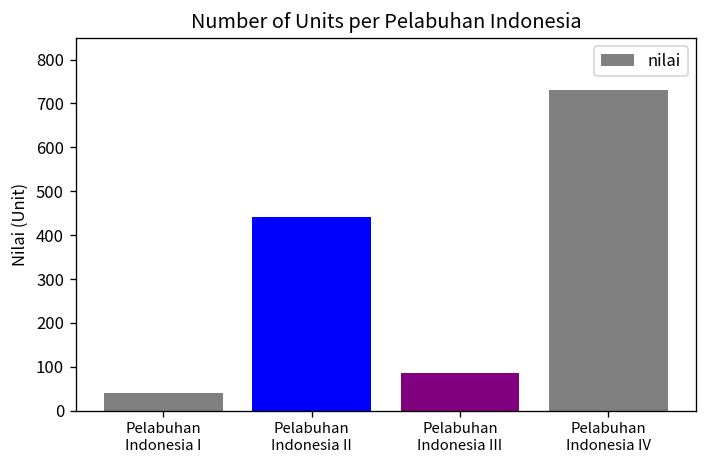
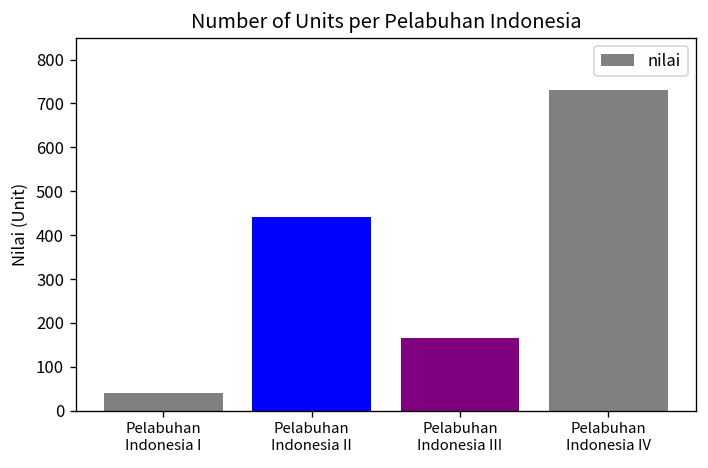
Pelabuhan Indonesia III: 90 -> 170
